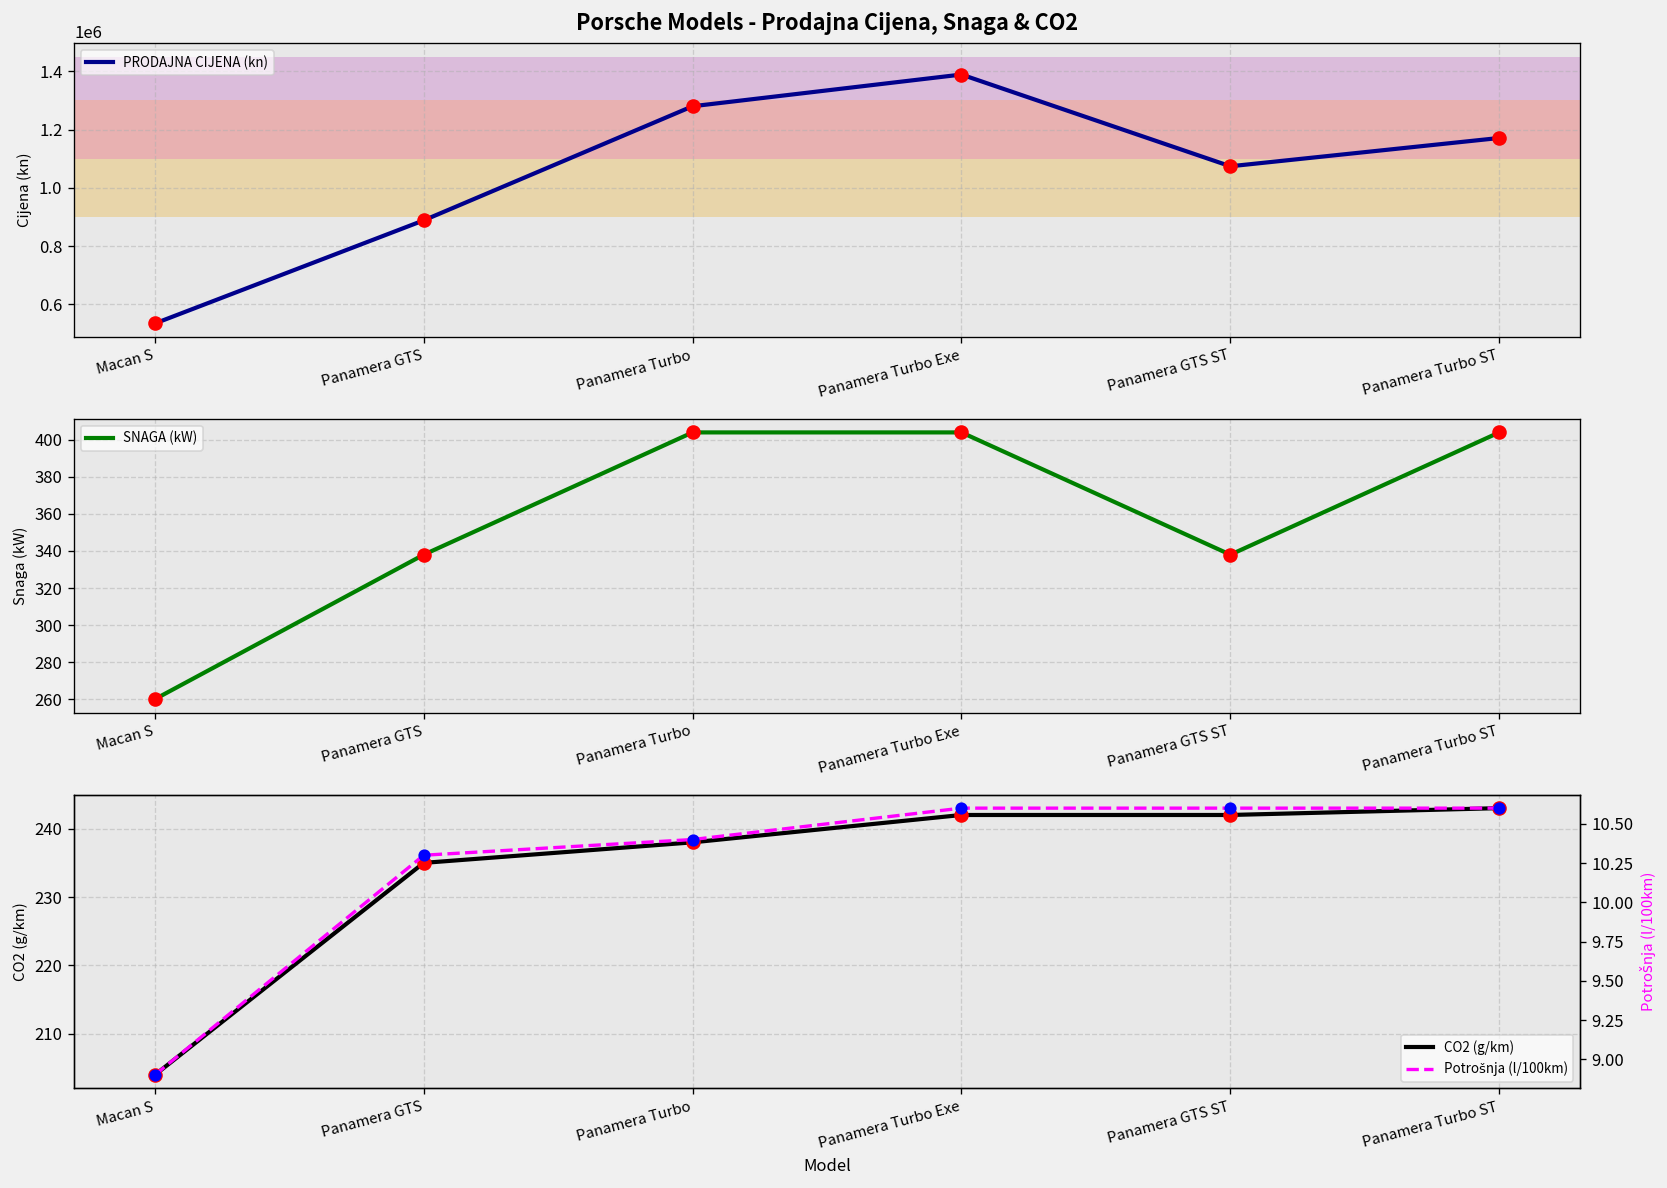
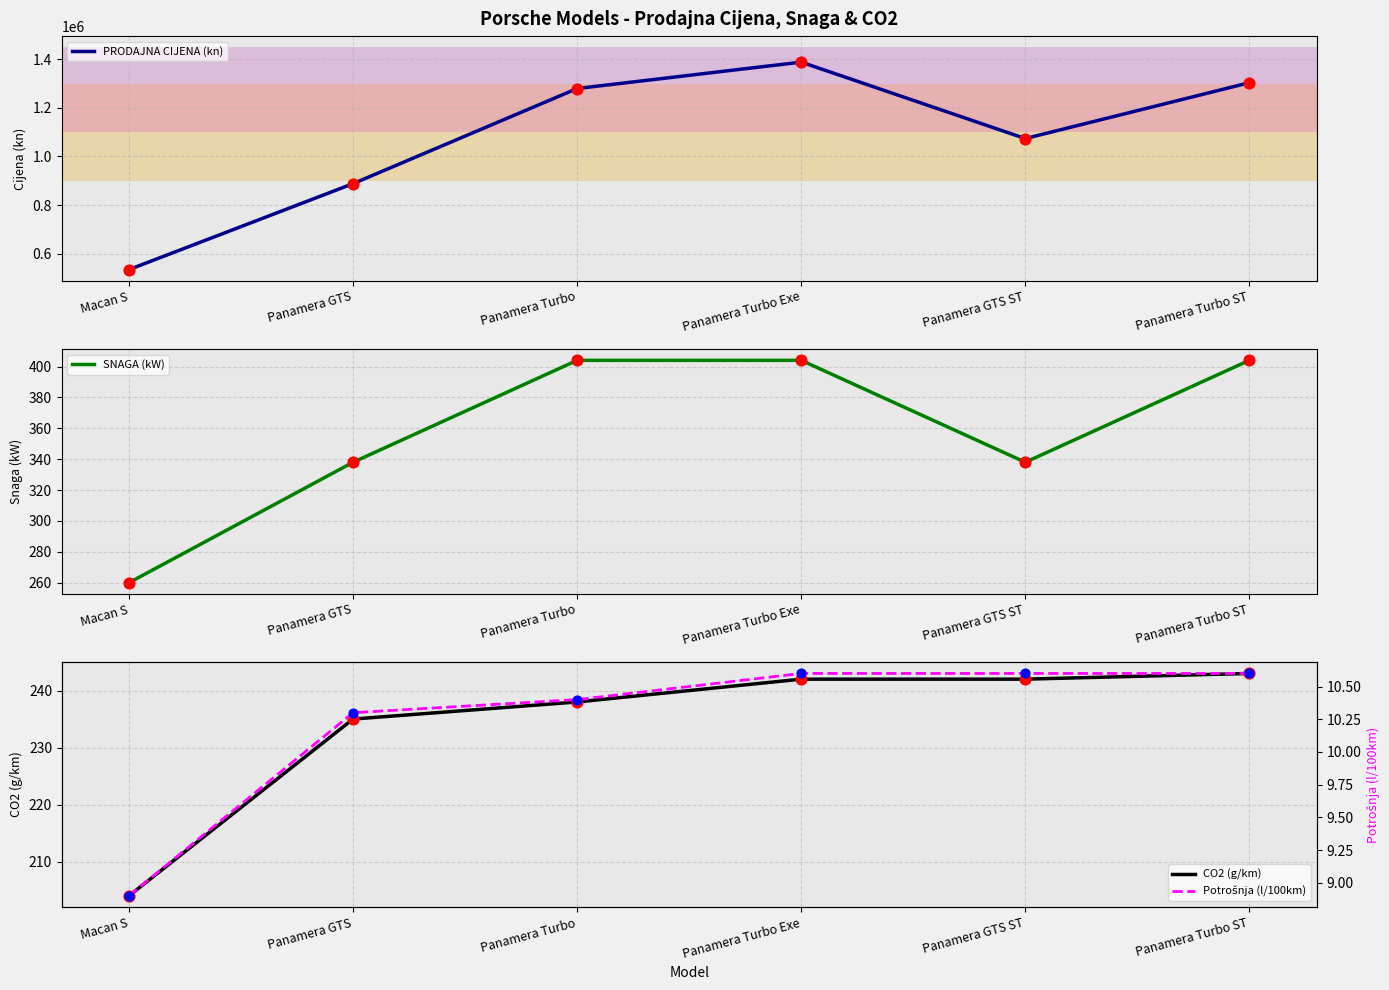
Porsche Models - Prodajna Cijena, Snaga & CO2, Panamera Turbo ST: 1170000 -> 1300000
